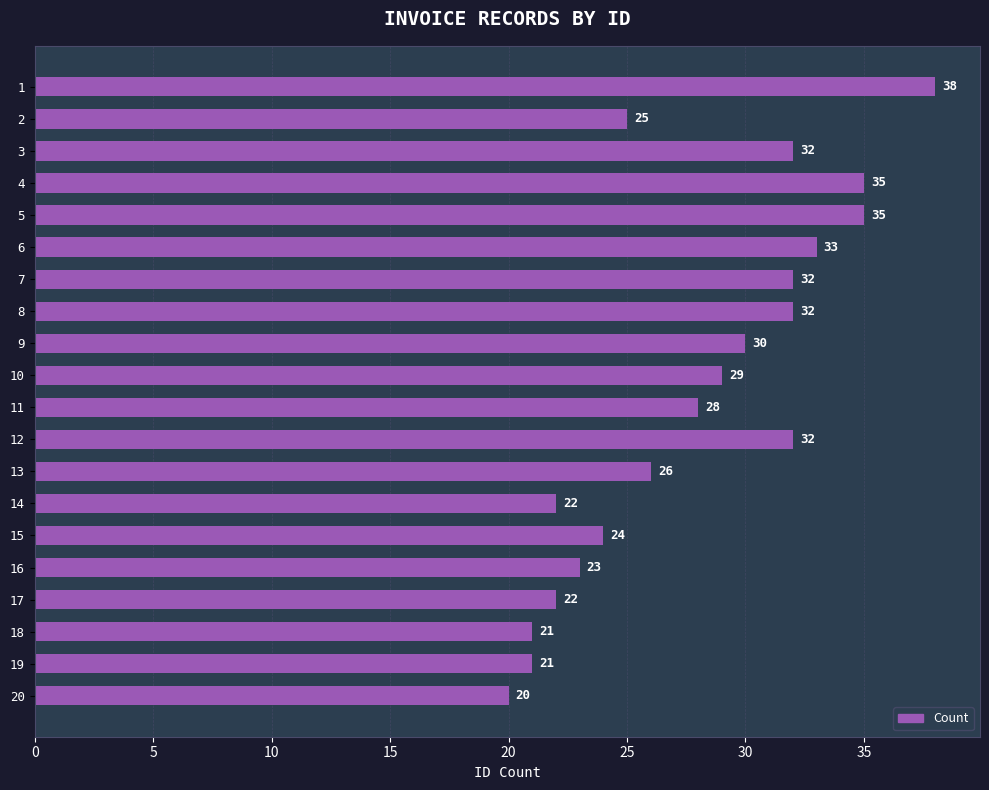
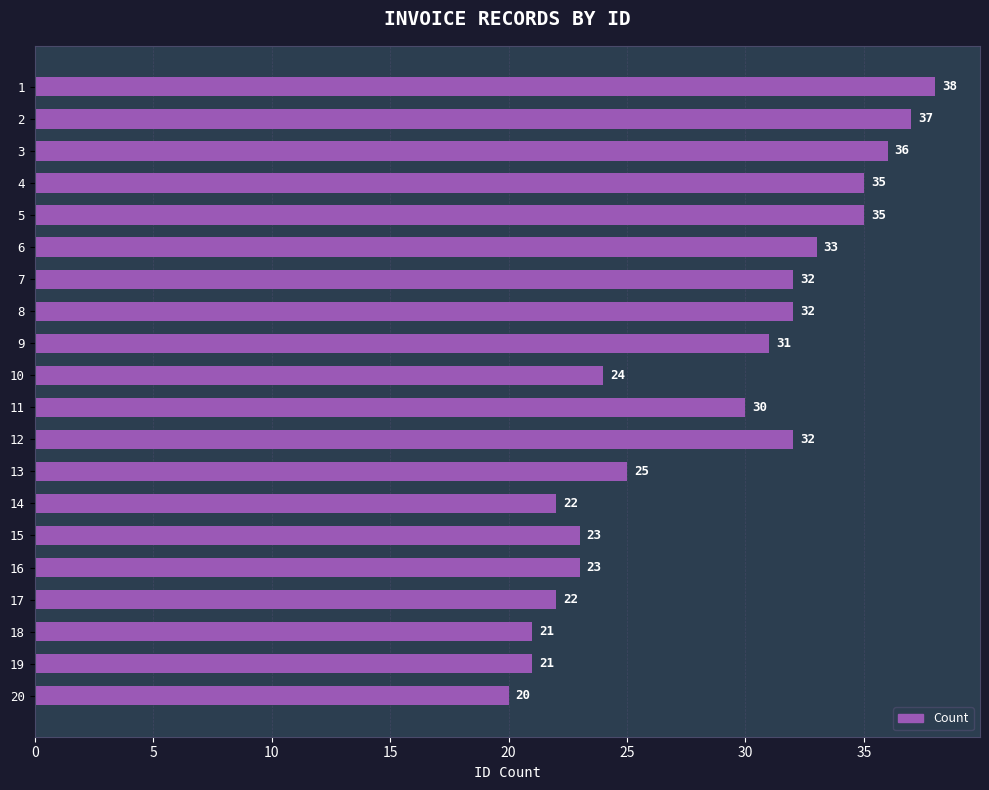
2: 25 -> 37
3: 32 -> 36
9: 30 -> 31
10: 29 -> 24
11: 28 -> 30
13: 26 -> 25
15: 24 -> 23
